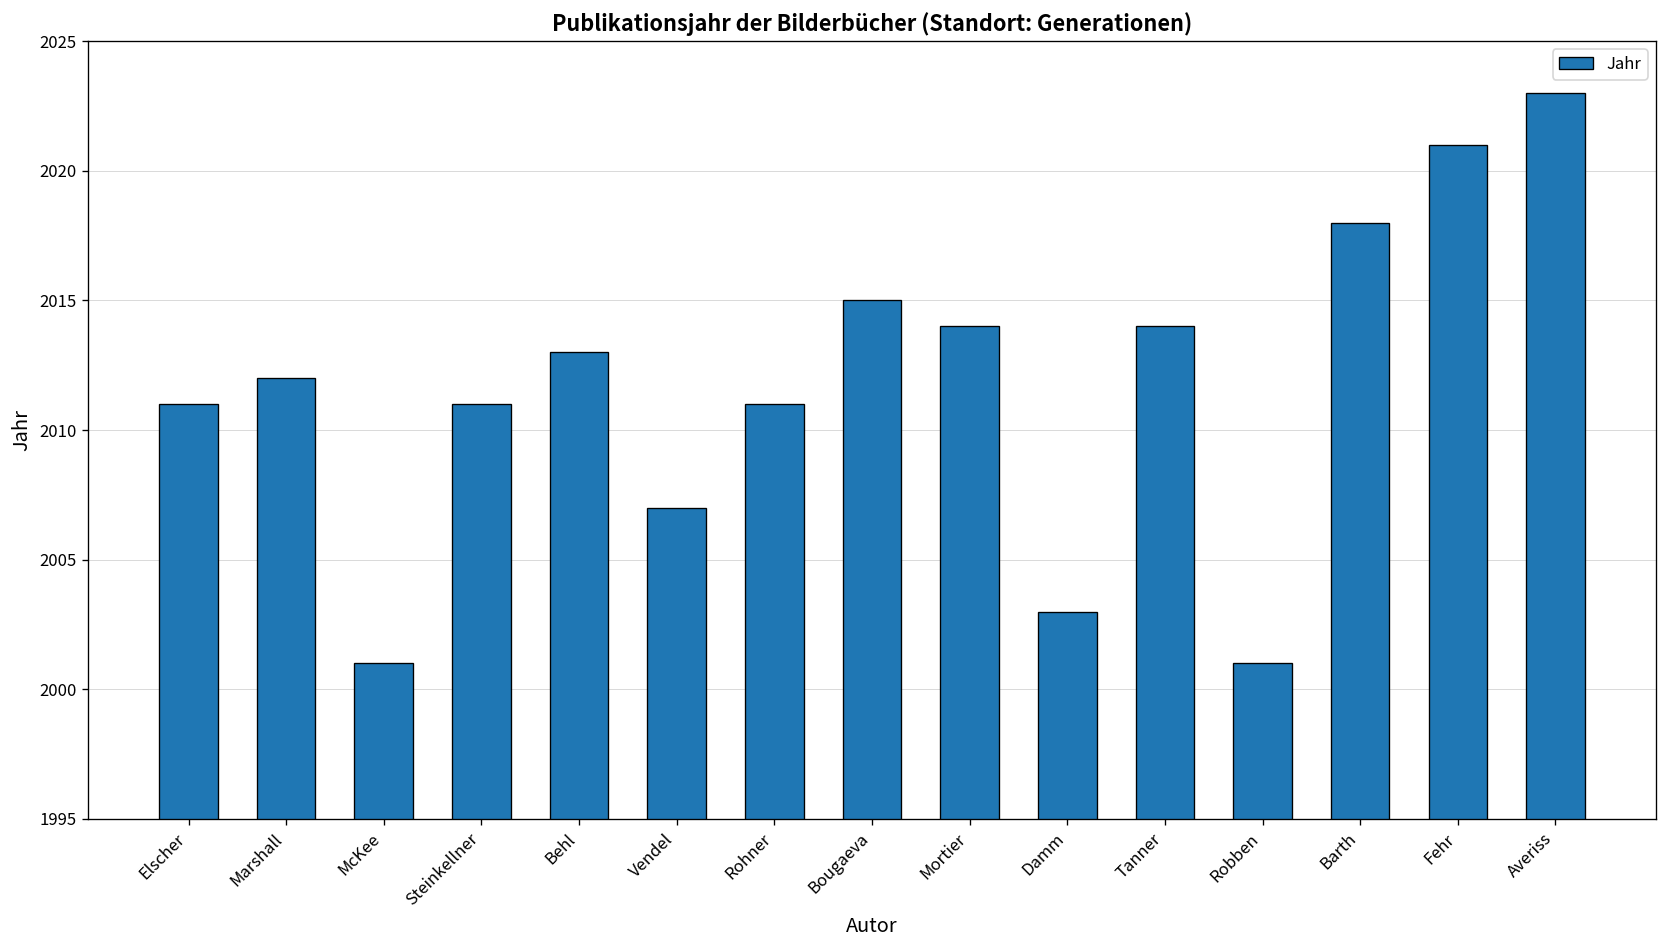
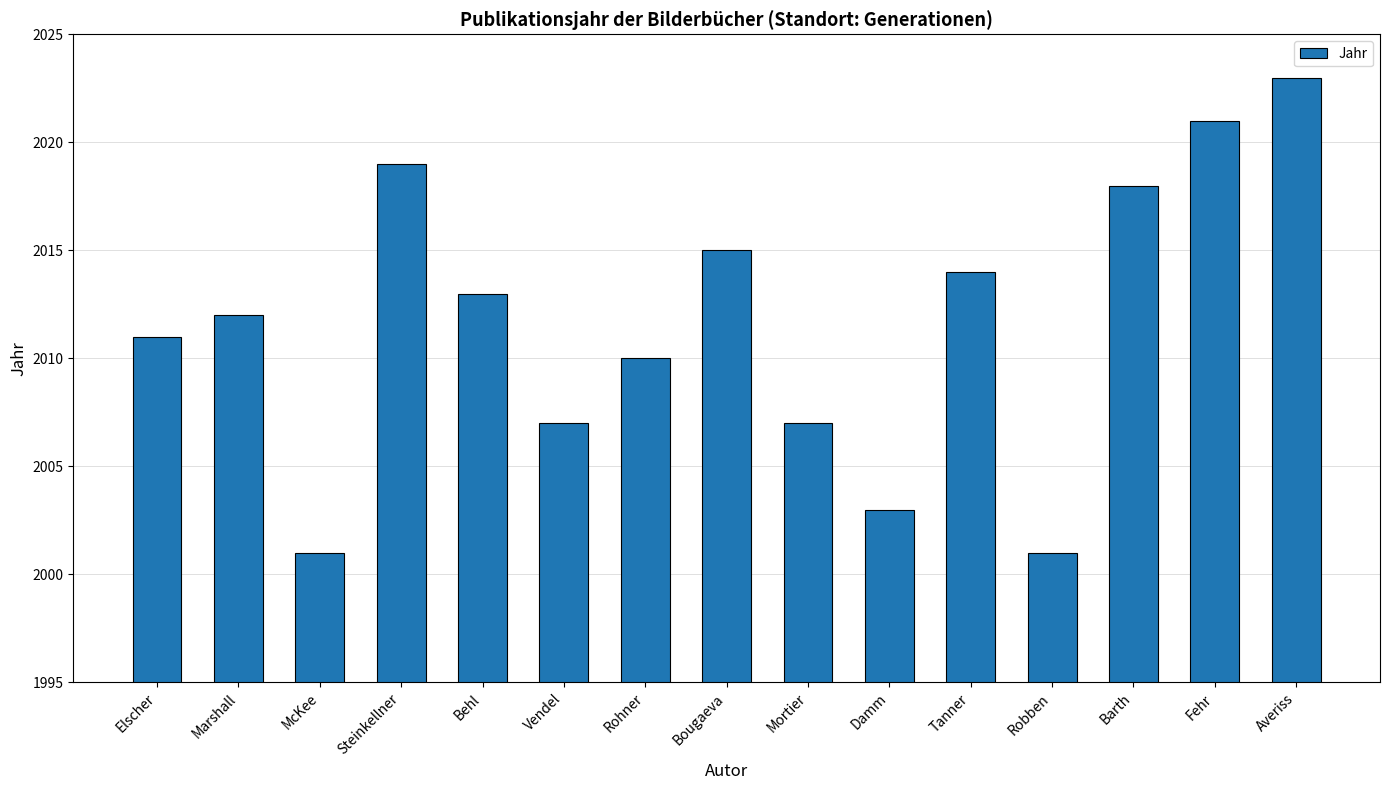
Steinkellner: 2011 -> 2019
Rohner: 2011 -> 2010
Mortier: 2014 -> 2007
